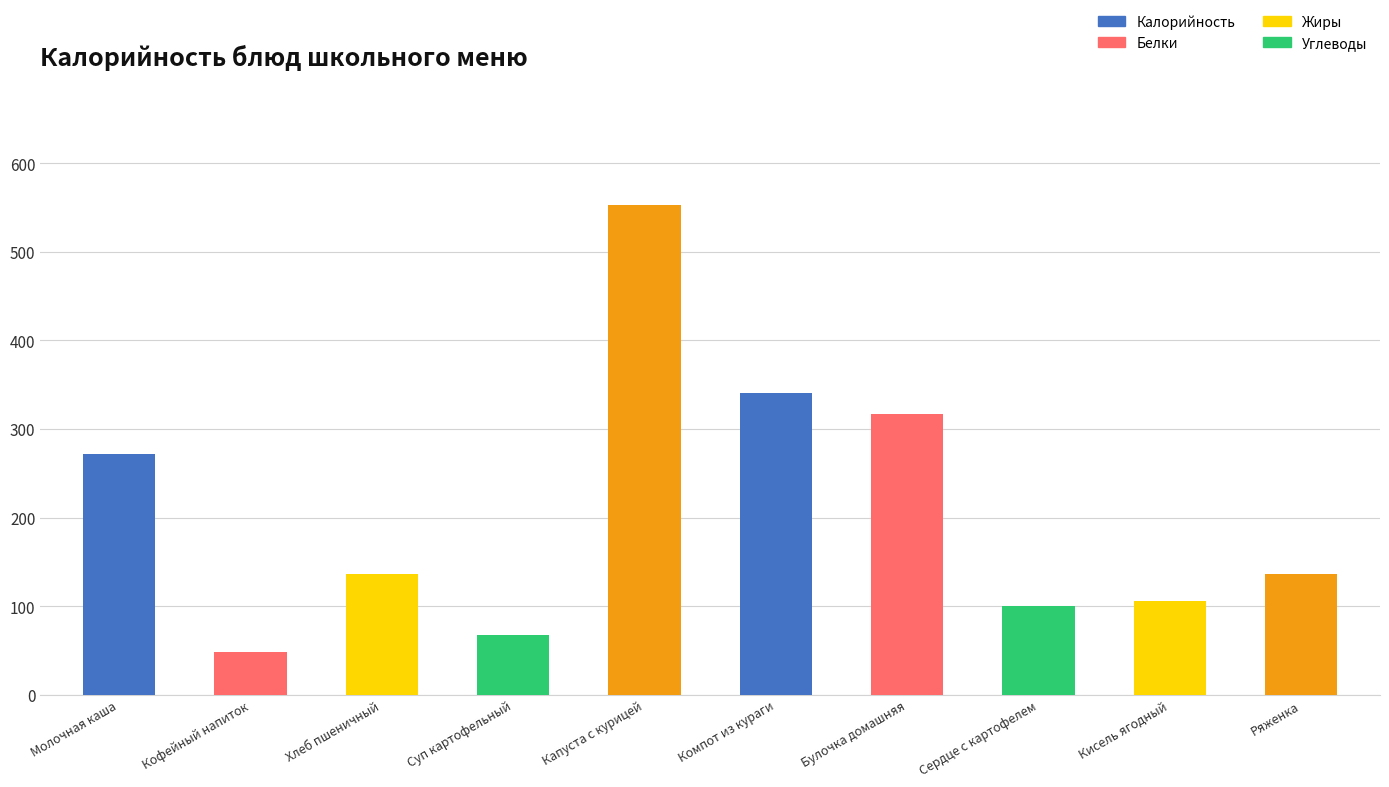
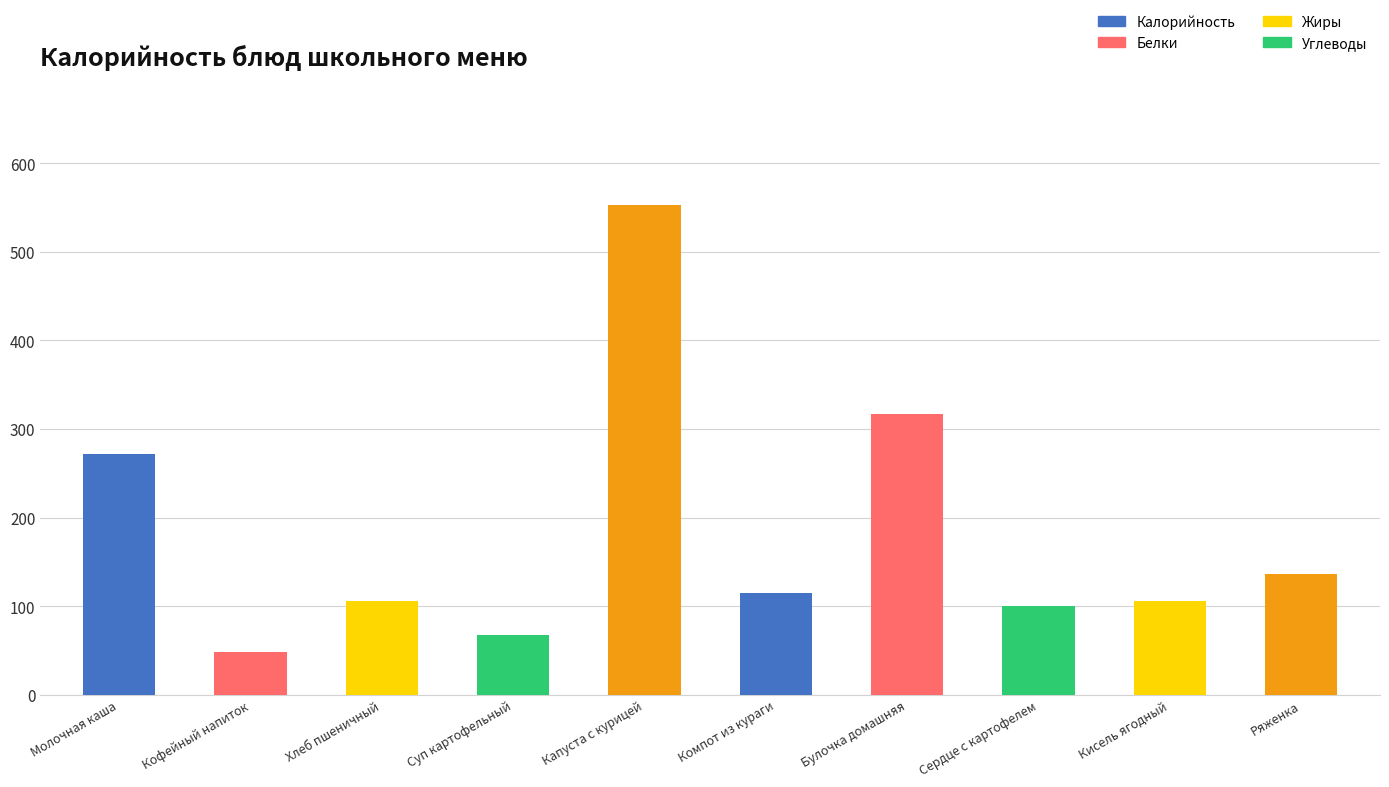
Хлеб пшеничный: 140 -> 110
Компот из кураги: 340 -> 110
